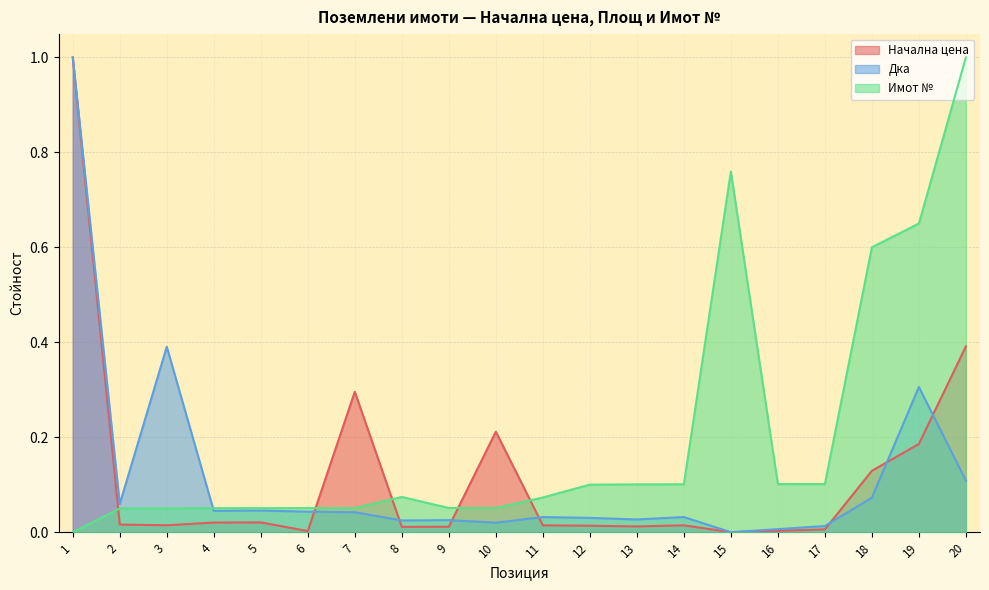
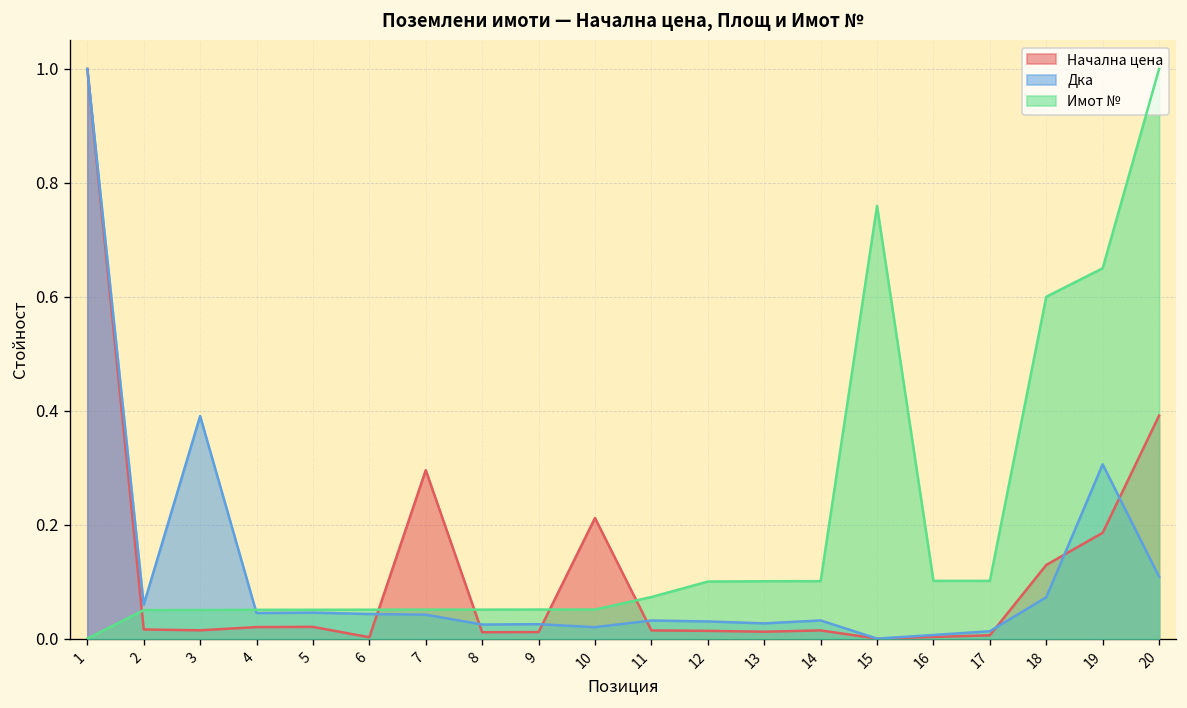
Имот №, 8: 0.07 -> 0.05
